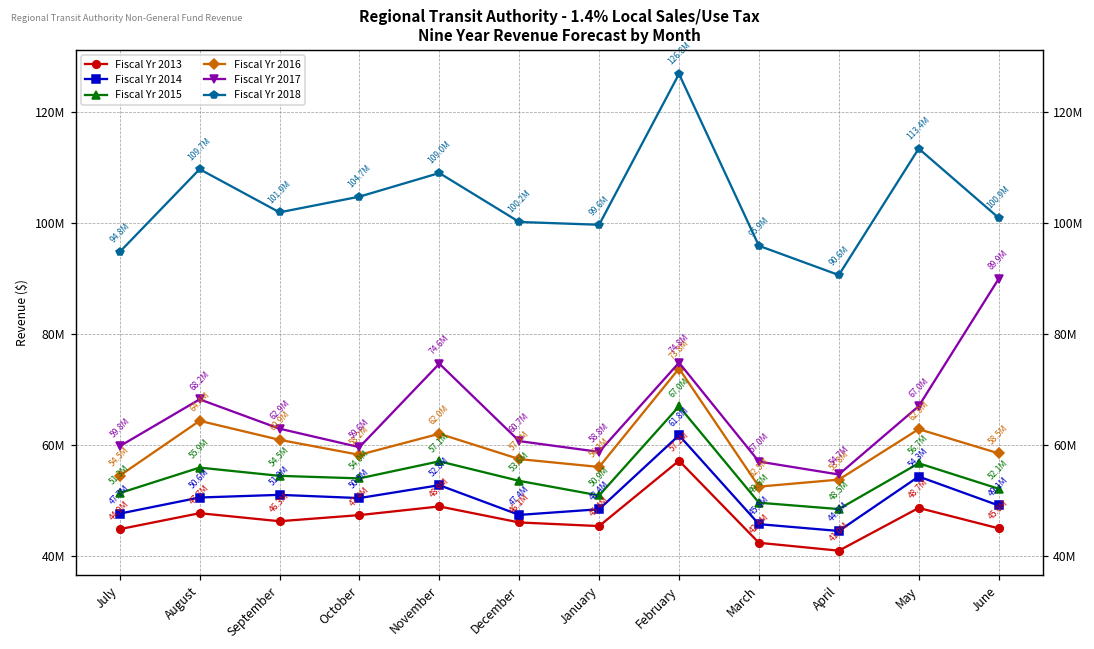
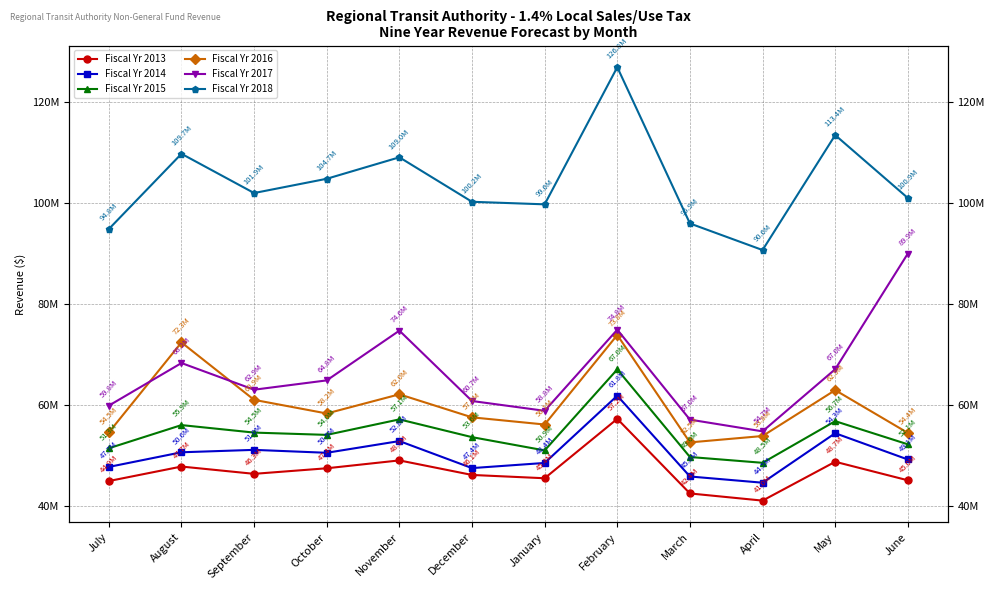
Fiscal Yr 2016, August: 64.4M -> 72.3M
Fiscal Yr 2017, October: 59.6M -> 64.8M
Fiscal Yr 2016, June: 58.5M -> 54.4M
